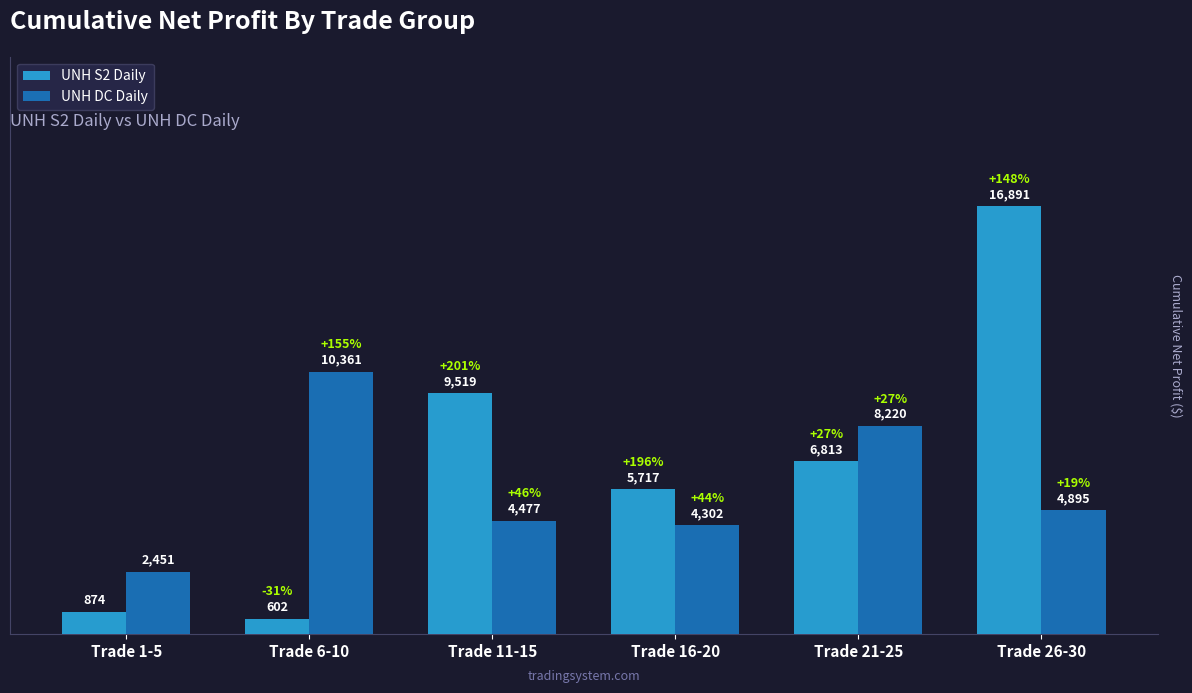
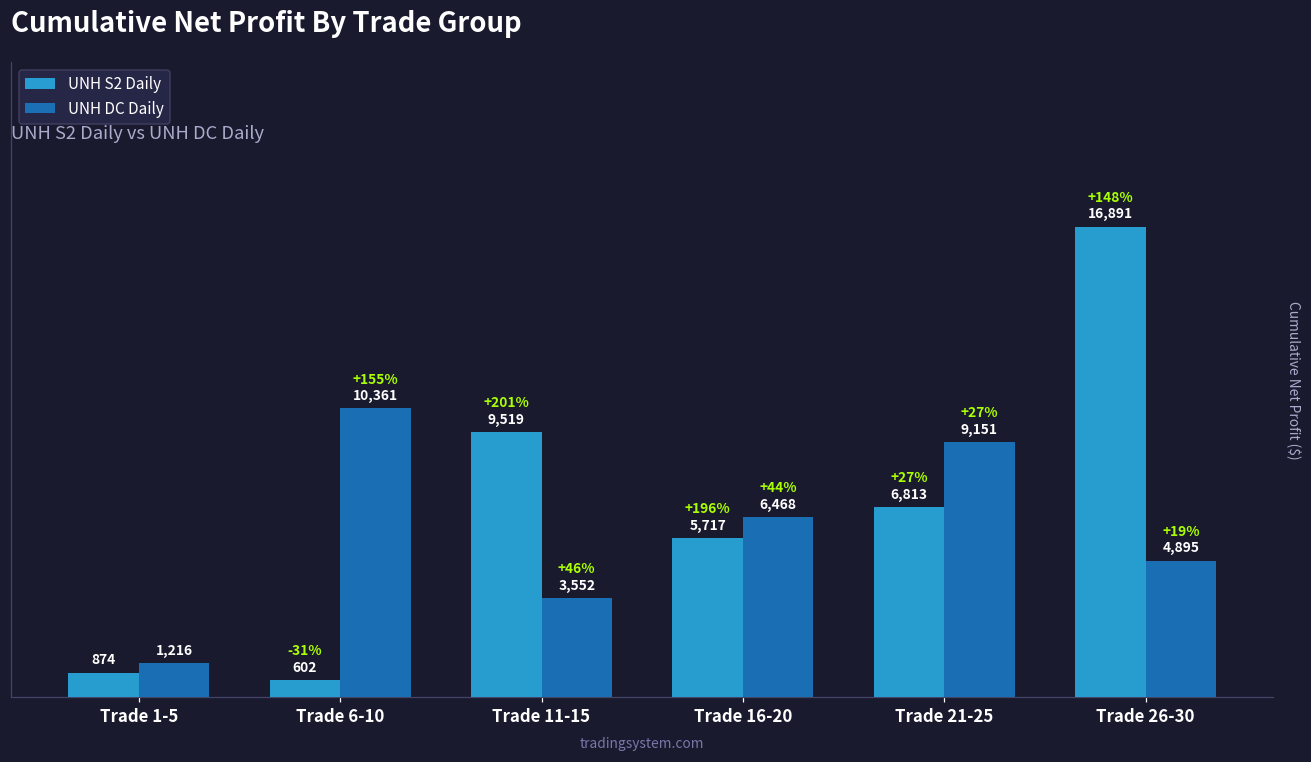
UNH DC Daily, Trade 1-5: 2,451 -> 1,216
UNH DC Daily, Trade 11-15: 4,477 -> 3,552
UNH DC Daily, Trade 16-20: 4,302 -> 6,468
UNH DC Daily, Trade 21-25: 8,220 -> 9,151
